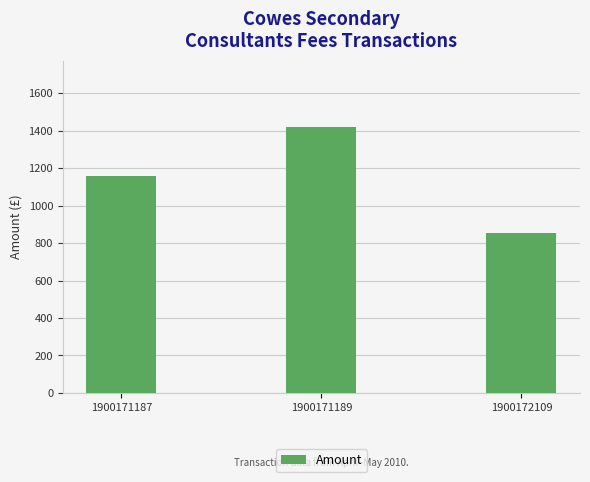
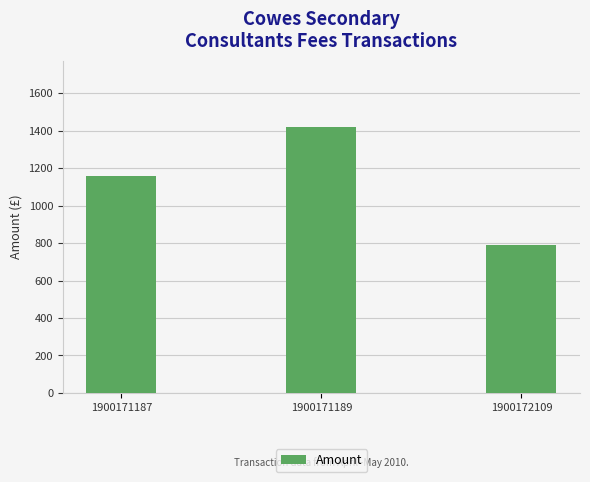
1900172109: 850 -> 790
